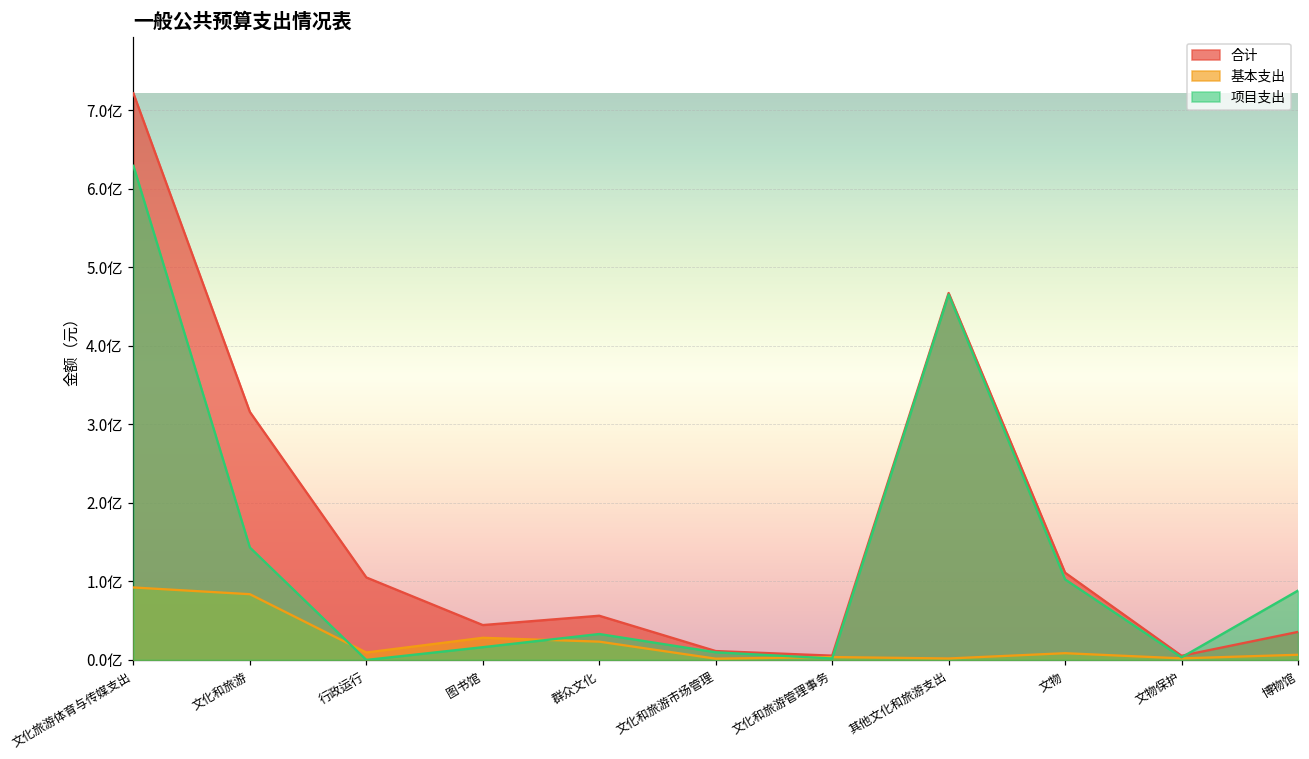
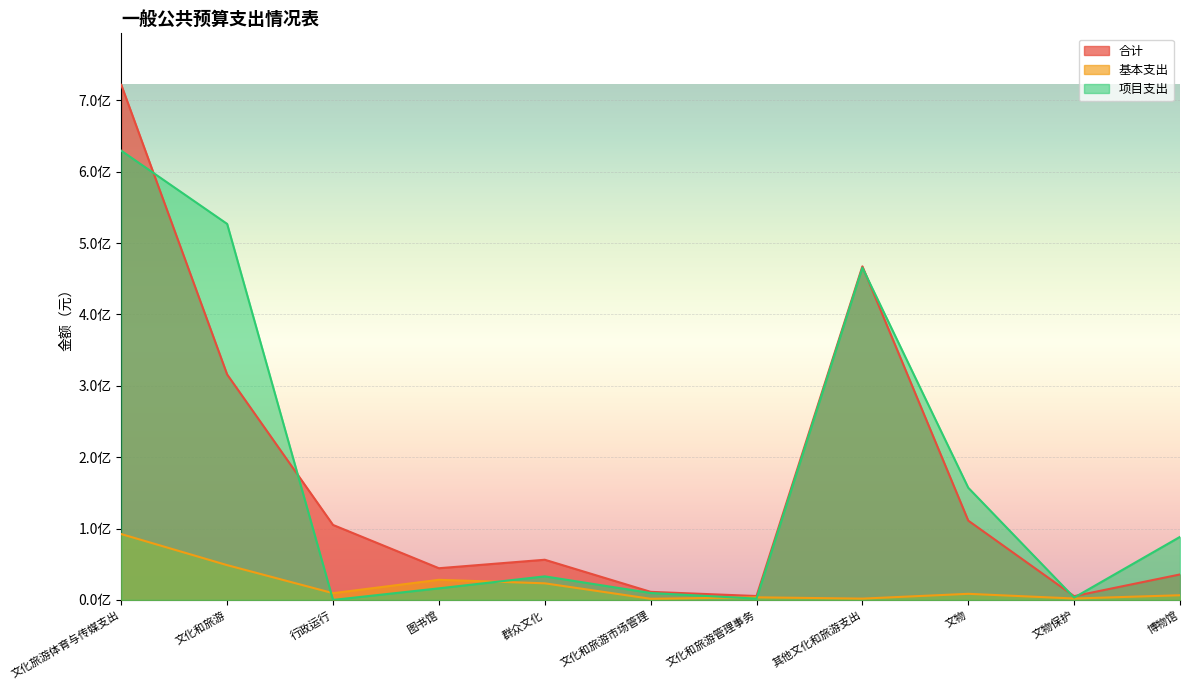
基本支出, 文化和旅游: 0.8亿 -> 0.5亿
项目支出, 文化和旅游: 1.4亿 -> 5.3亿
项目支出, 文物: 1.0亿 -> 1.6亿
